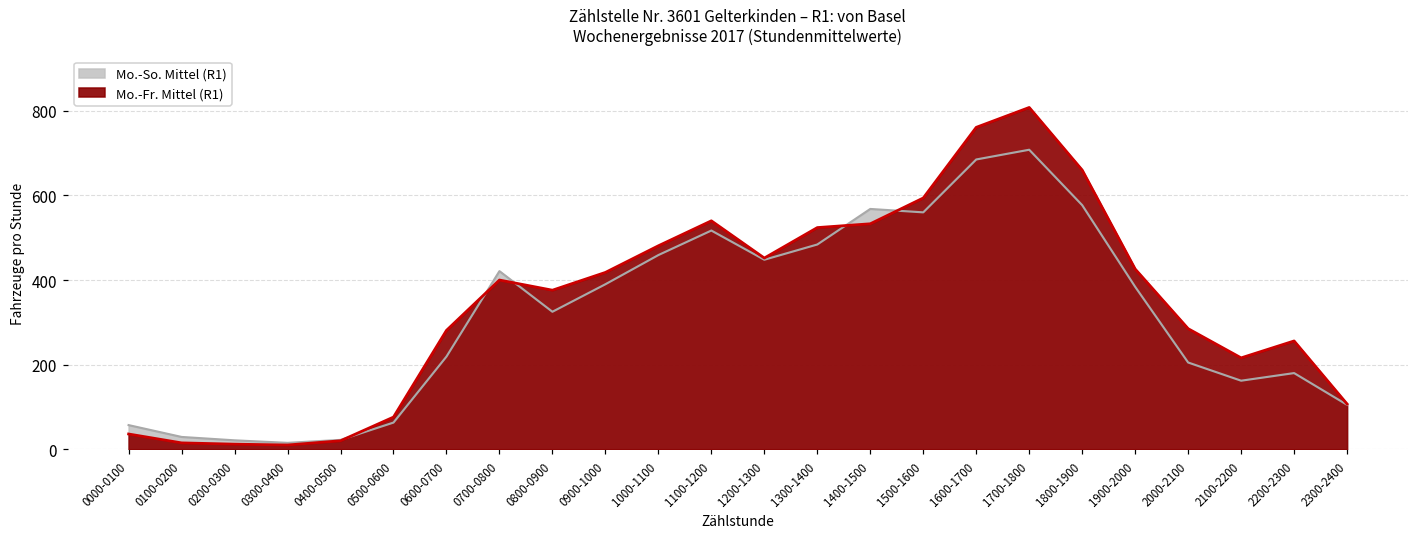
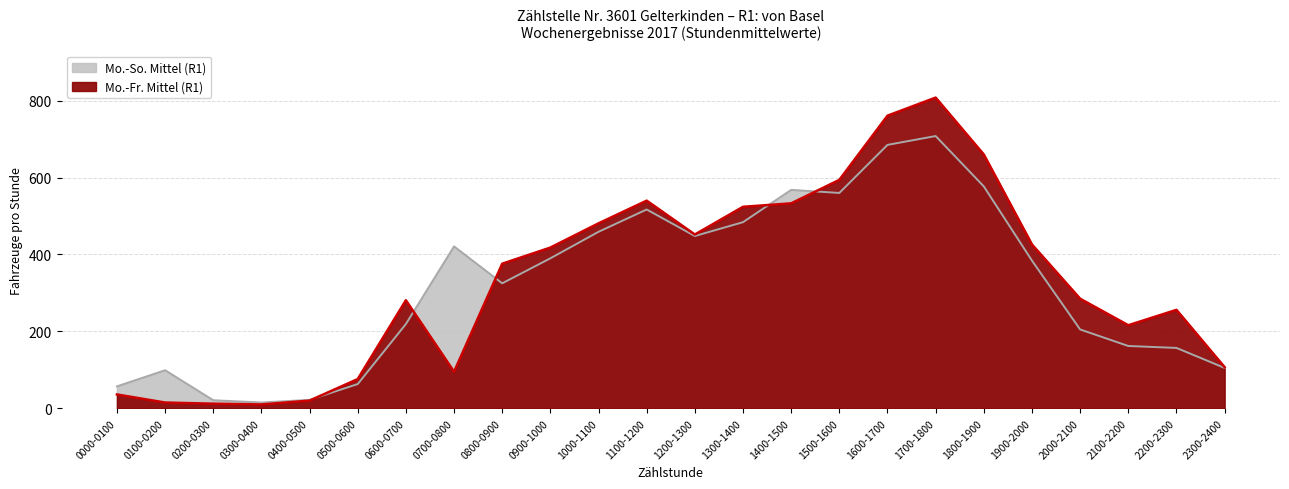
Mo.-So. Mittel (R1), 0100-0200: 30 -> 100
Mo.-Fr. Mittel (R1), 0700-0800: 400 -> 100
Mo.-So. Mittel (R1), 2200-2300: 180 -> 160
